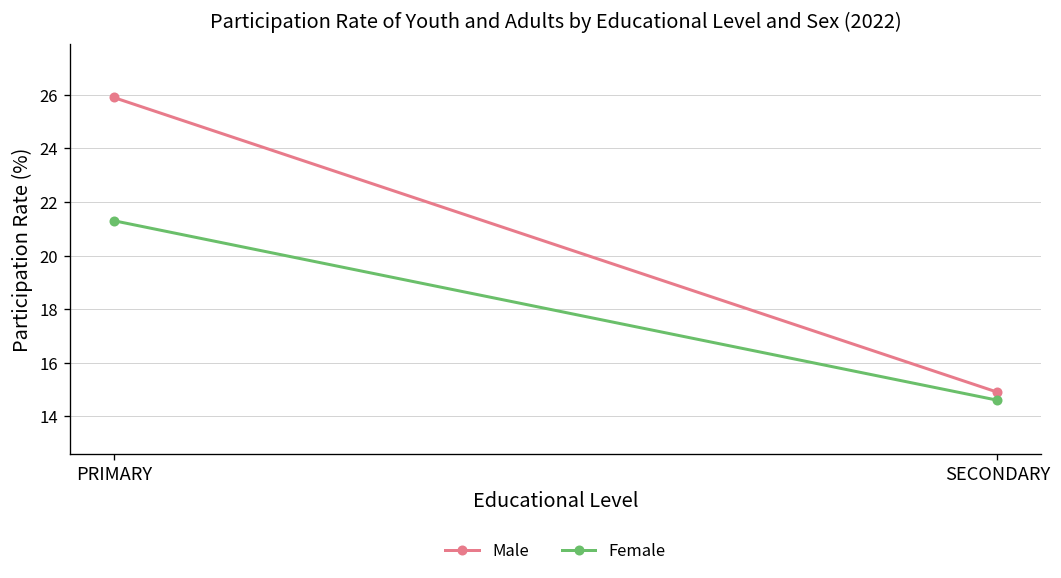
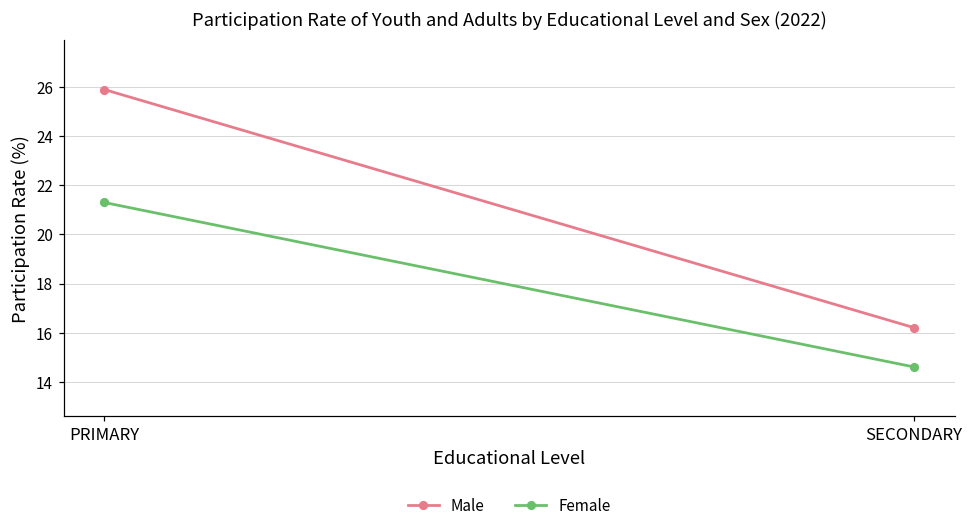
Male, SECONDARY: 14.9 -> 16.2
